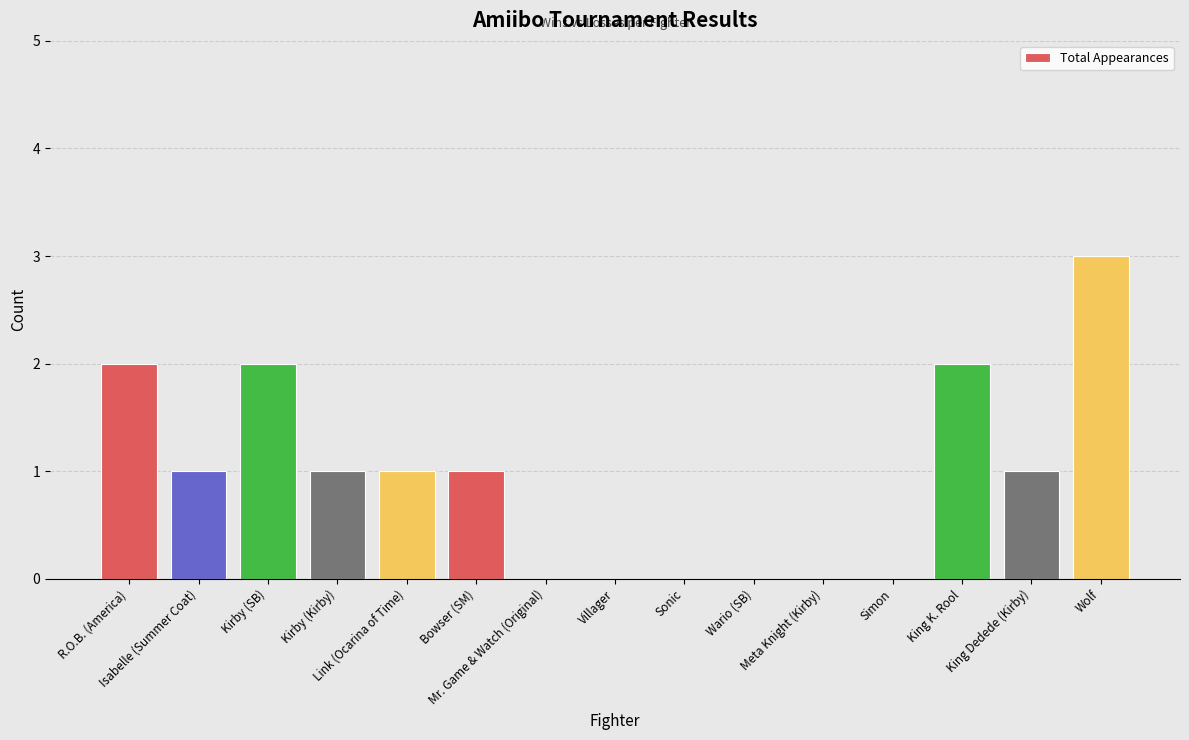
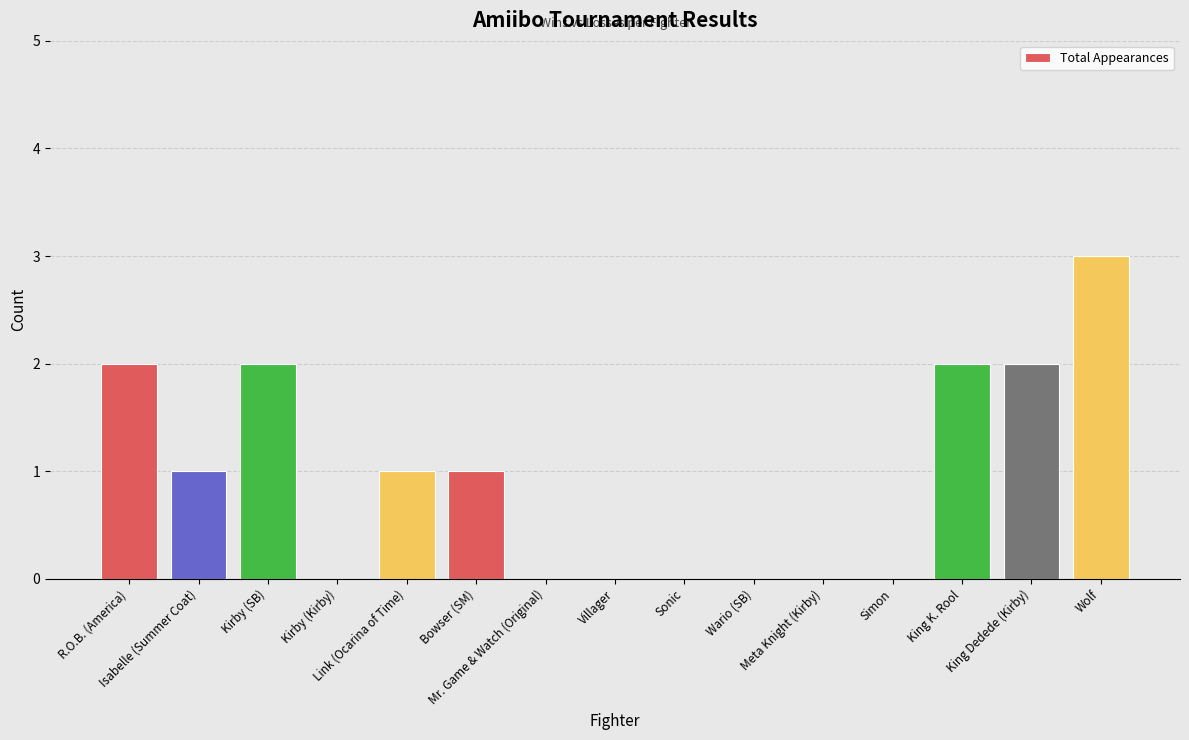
Kirby (Kirby): 1 -> 0
King Dedede (Kirby): 1 -> 2
